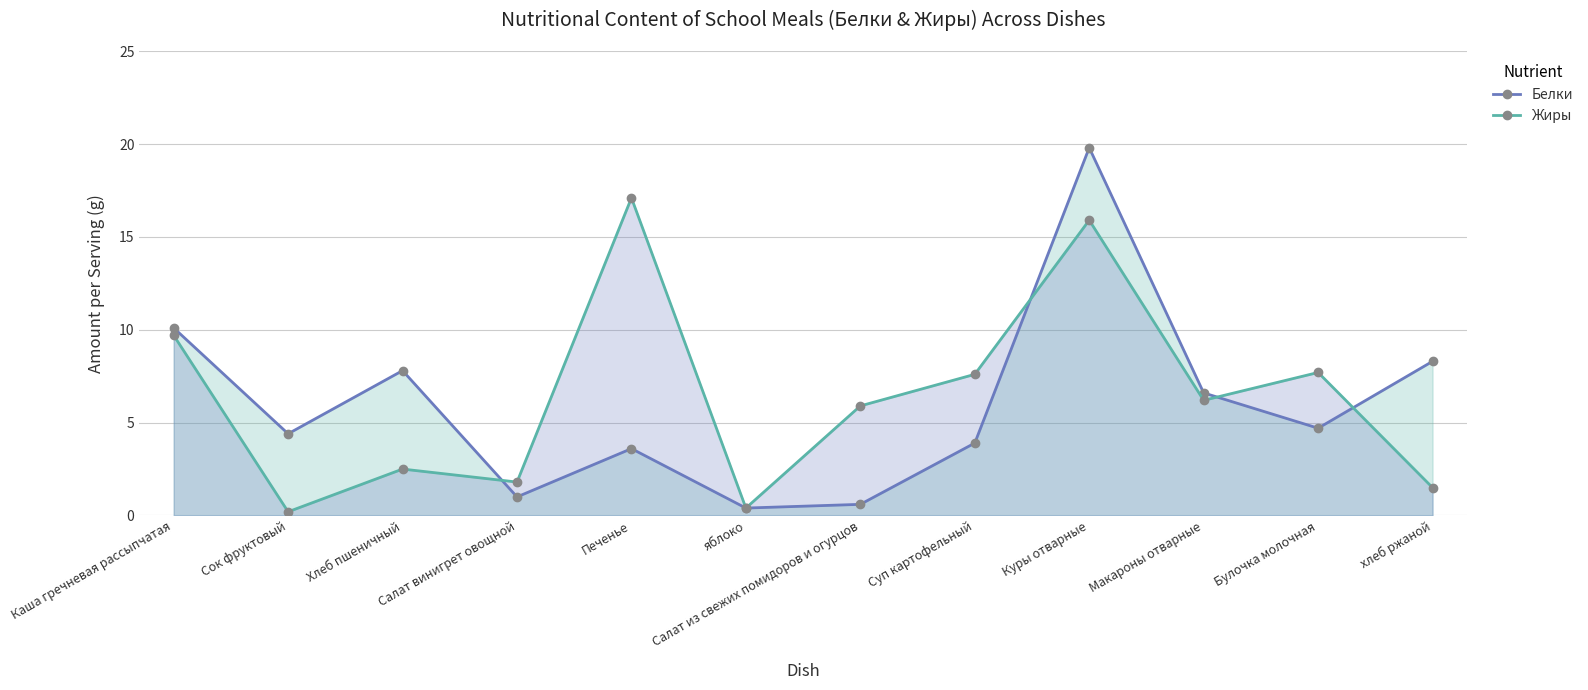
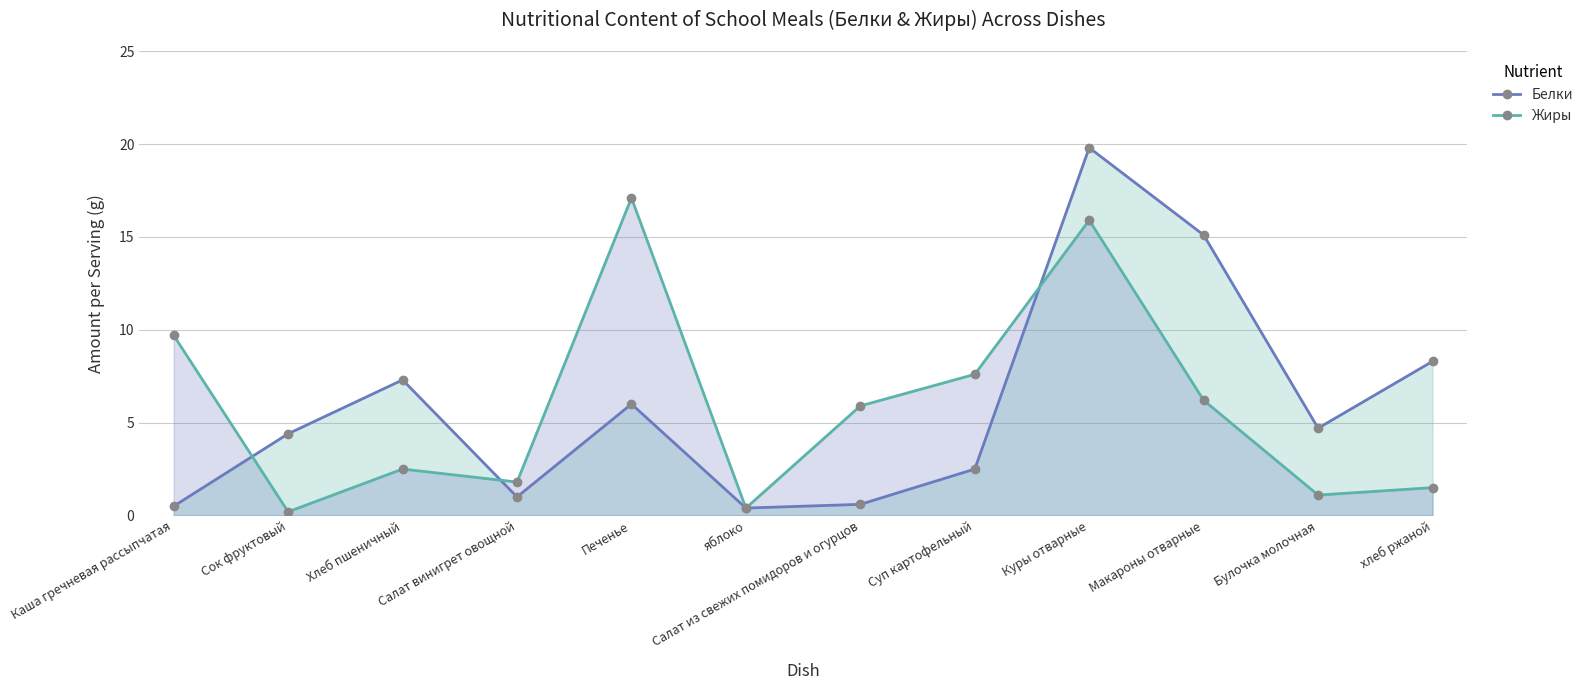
Белки, Каша гречневая рассыпчатая: 10.1 -> 0.5
Белки, Хлеб пшеничный: 7.8 -> 7.3
Белки, Печенье: 3.6 -> 6.0
Белки, Суп картофельный: 3.9 -> 2.5
Белки, Макароны отварные: 6.6 -> 15.1
Жиры, Булочка молочная: 7.7 -> 1.1
